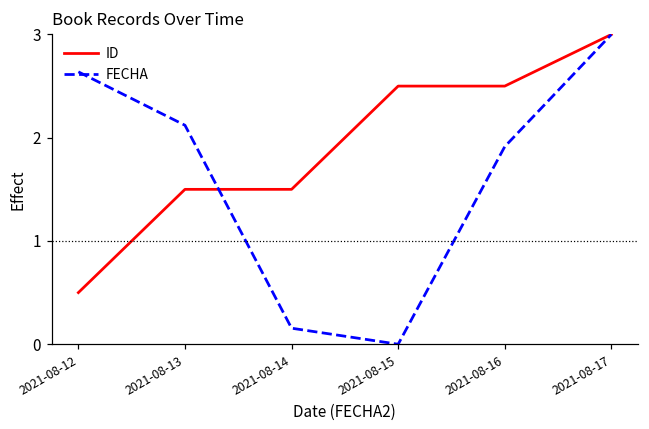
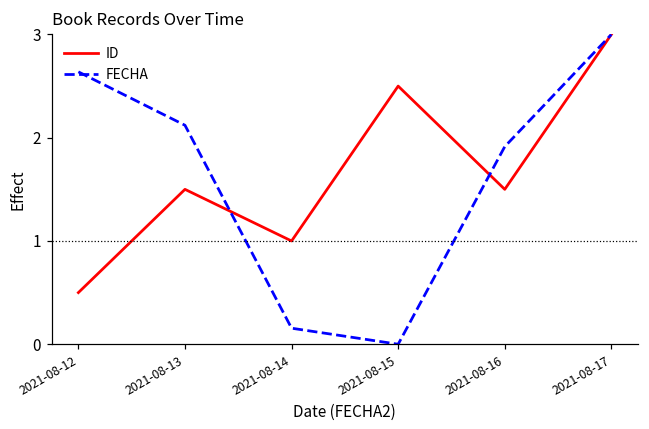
ID, 2021-08-14: 1.5 -> 1.0
ID, 2021-08-16: 2.5 -> 1.5
